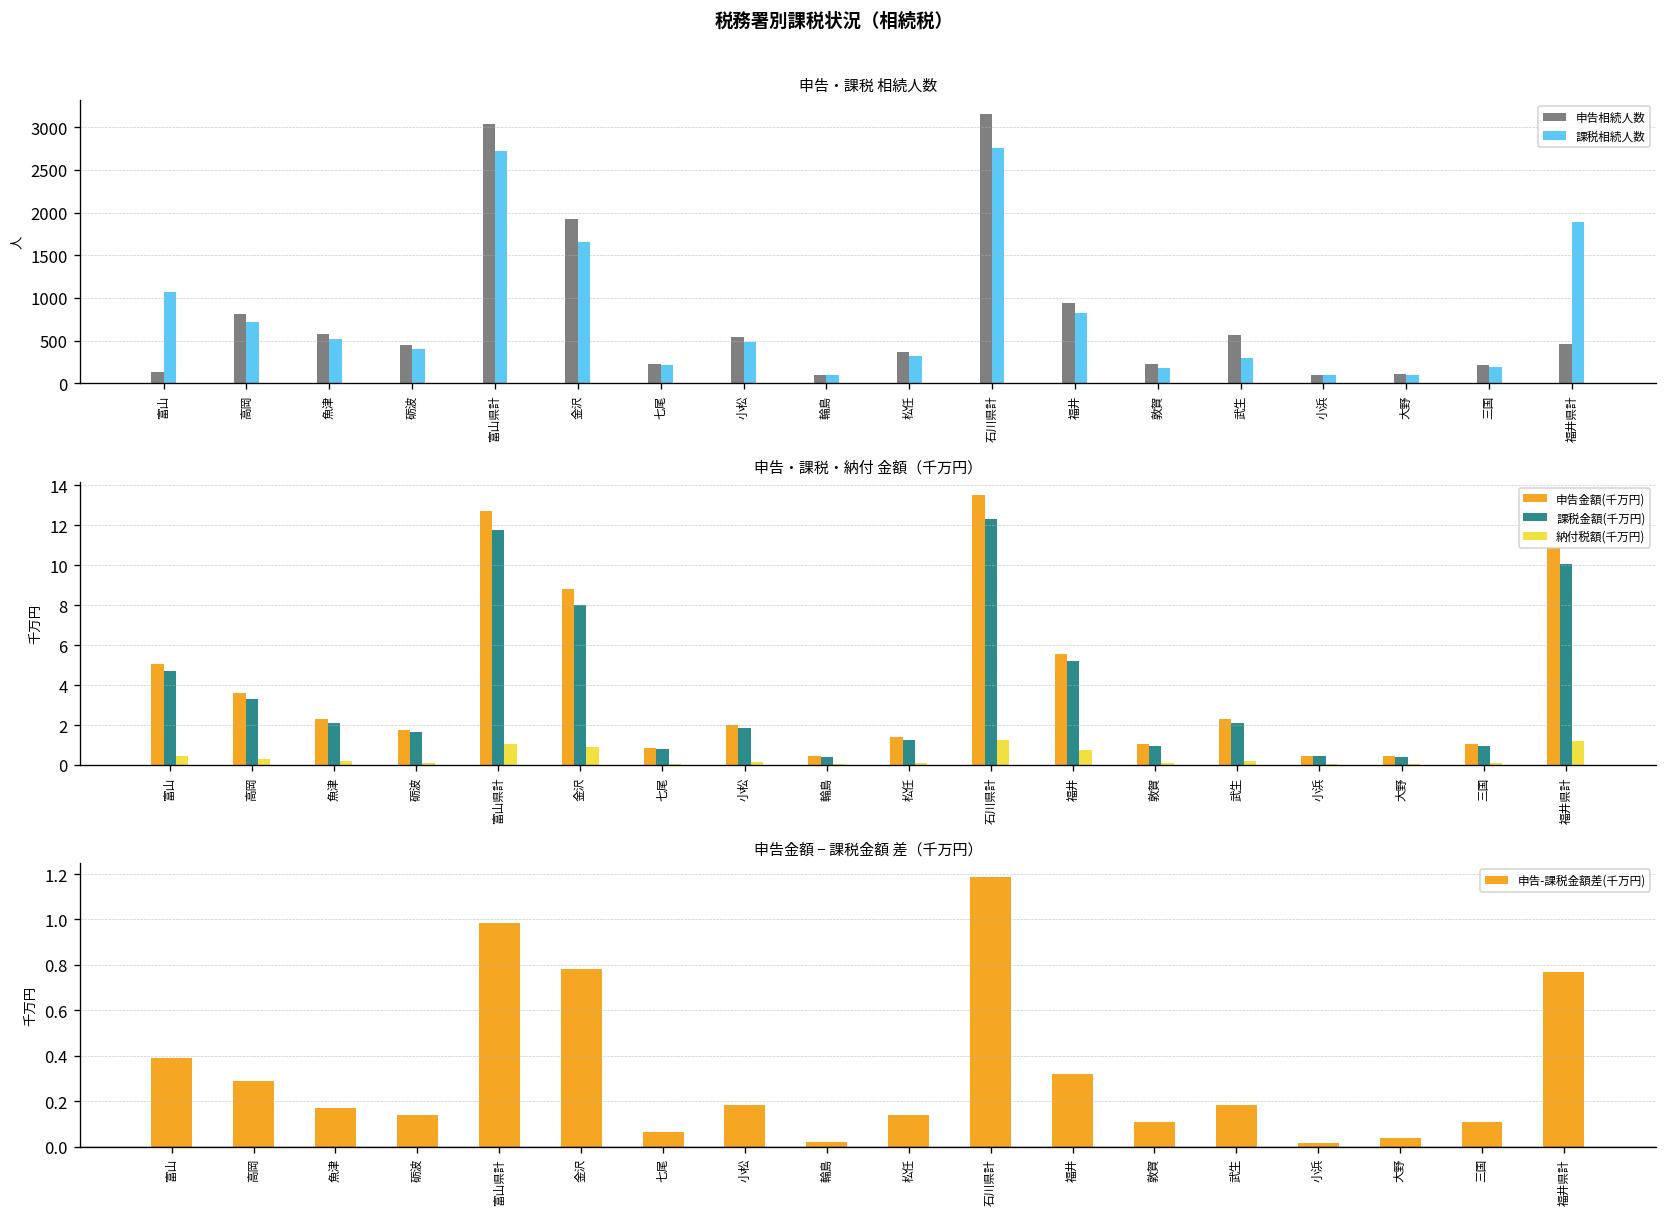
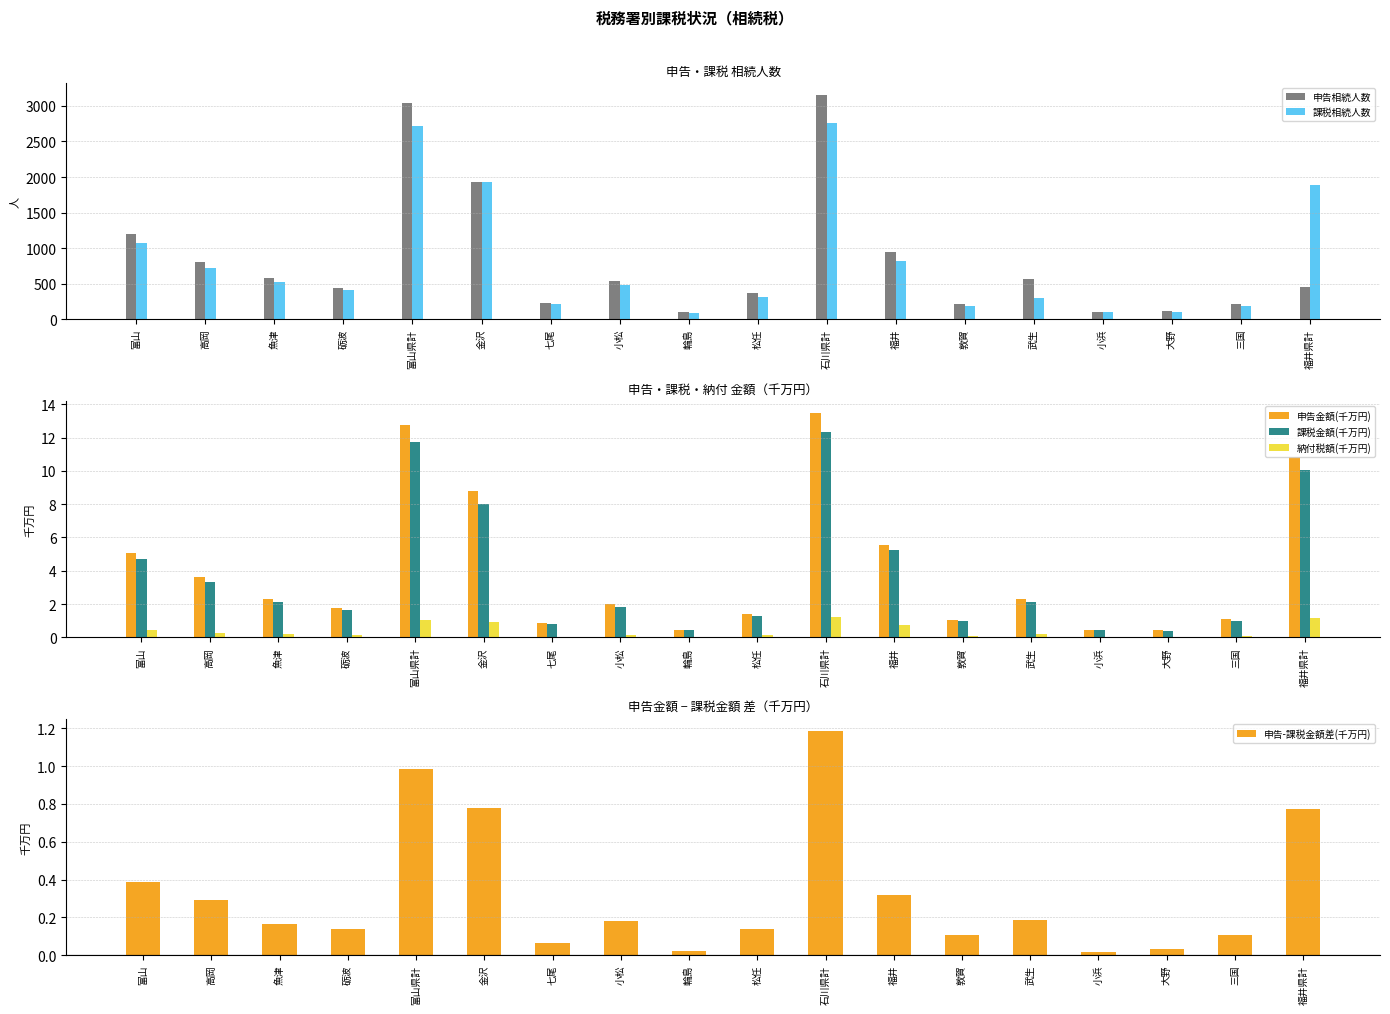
申告・課税 相続人数, 申告相続人数, 富山: 100 -> 1200
申告・課税 相続人数, 課税相続人数, 金沢: 1700 -> 1900
